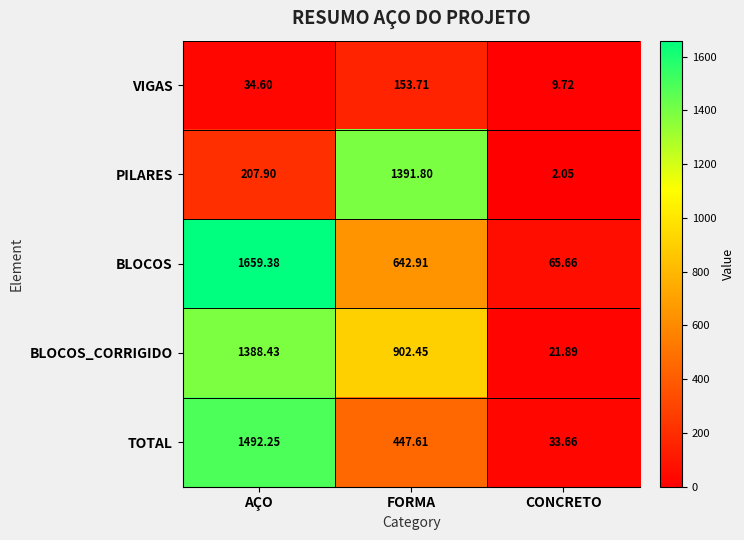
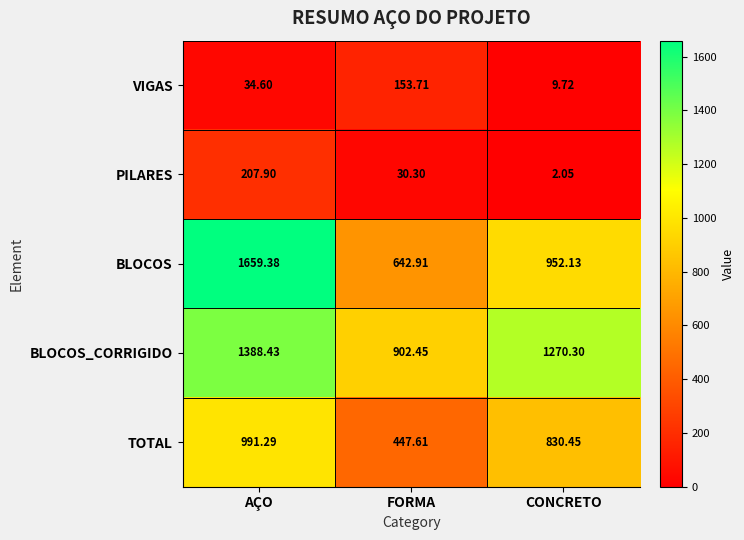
PILARES, FORMA: 1391.80 -> 30.30
BLOCOS, CONCRETO: 65.66 -> 952.13
BLOCOS_CORRIGIDO, CONCRETO: 21.89 -> 1270.30
TOTAL, AÇO: 1492.25 -> 991.29
TOTAL, CONCRETO: 33.66 -> 830.45
